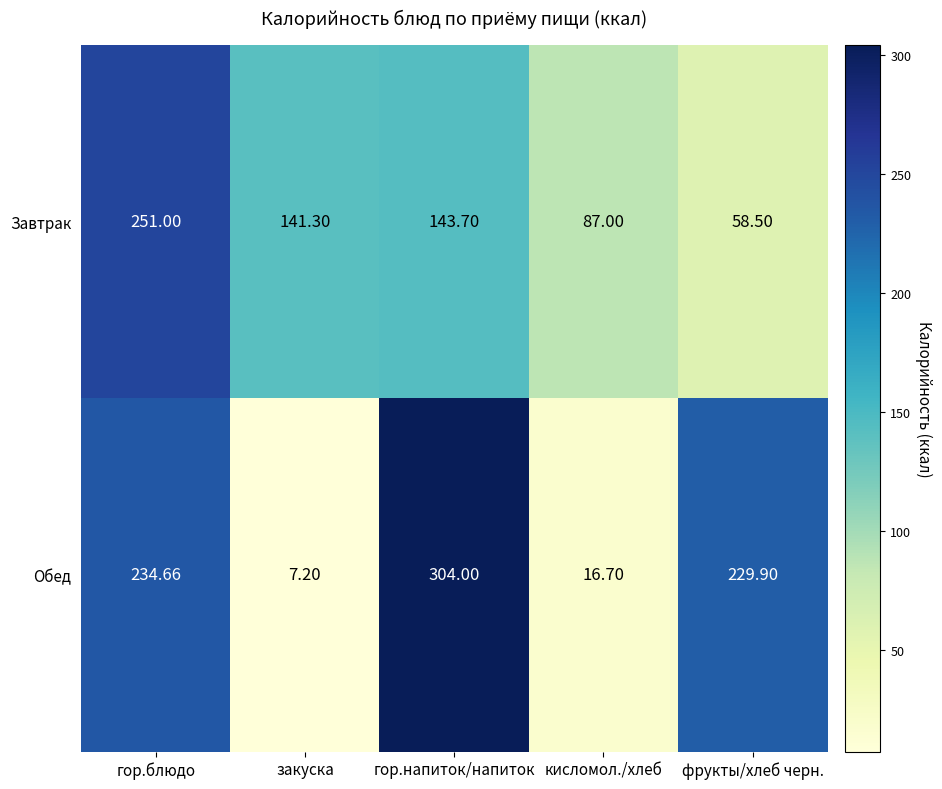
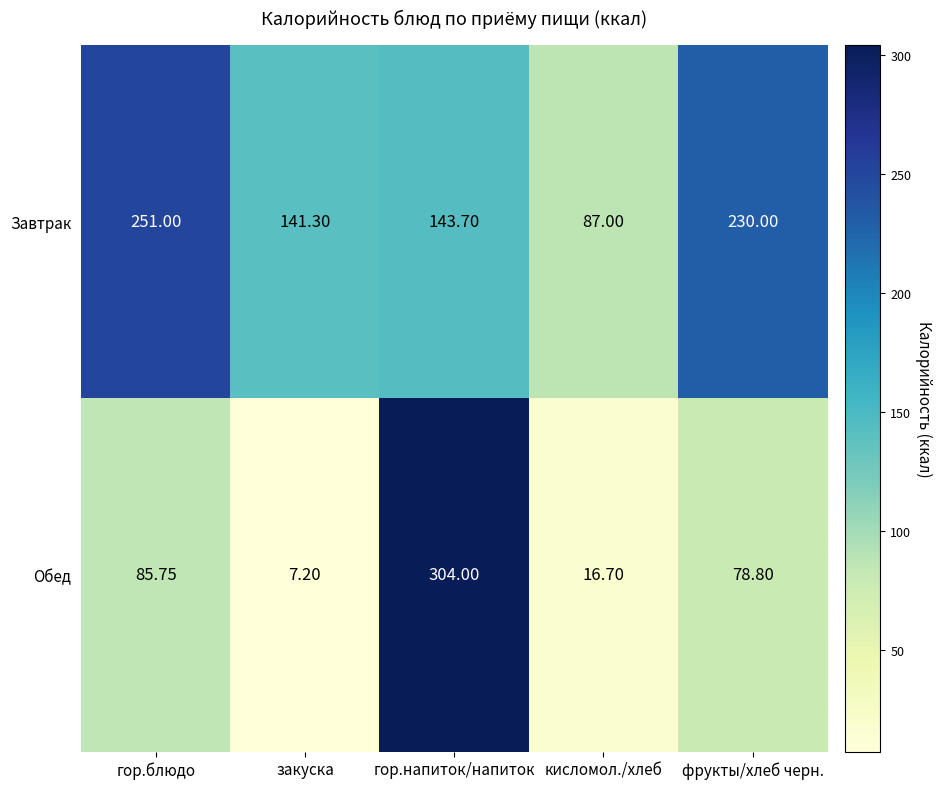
Завтрак, фрукты/хлеб черн.: 58.50 -> 230.00
Обед, гор.блюдо: 234.66 -> 85.75
Обед, фрукты/хлеб черн.: 229.90 -> 78.80
